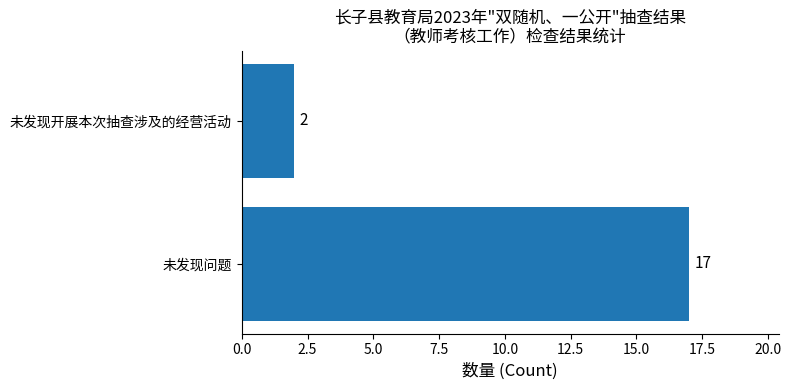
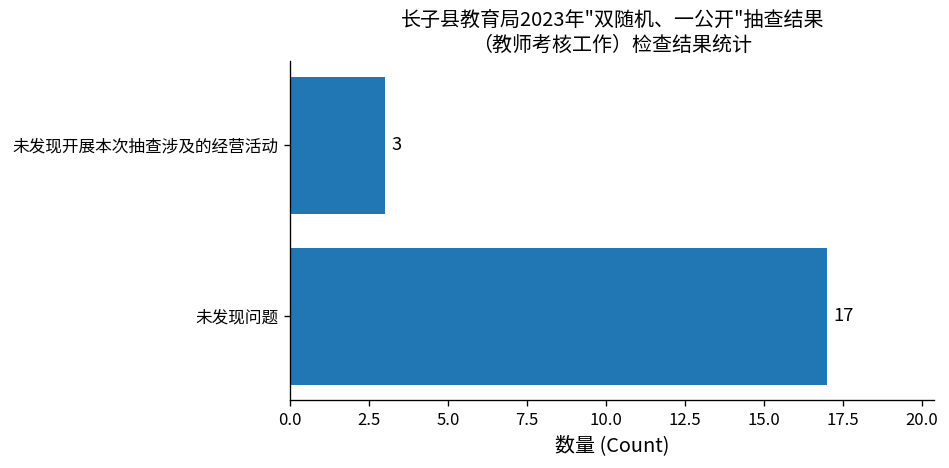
未发现开展本次抽查涉及的经营活动: 2 -> 3
